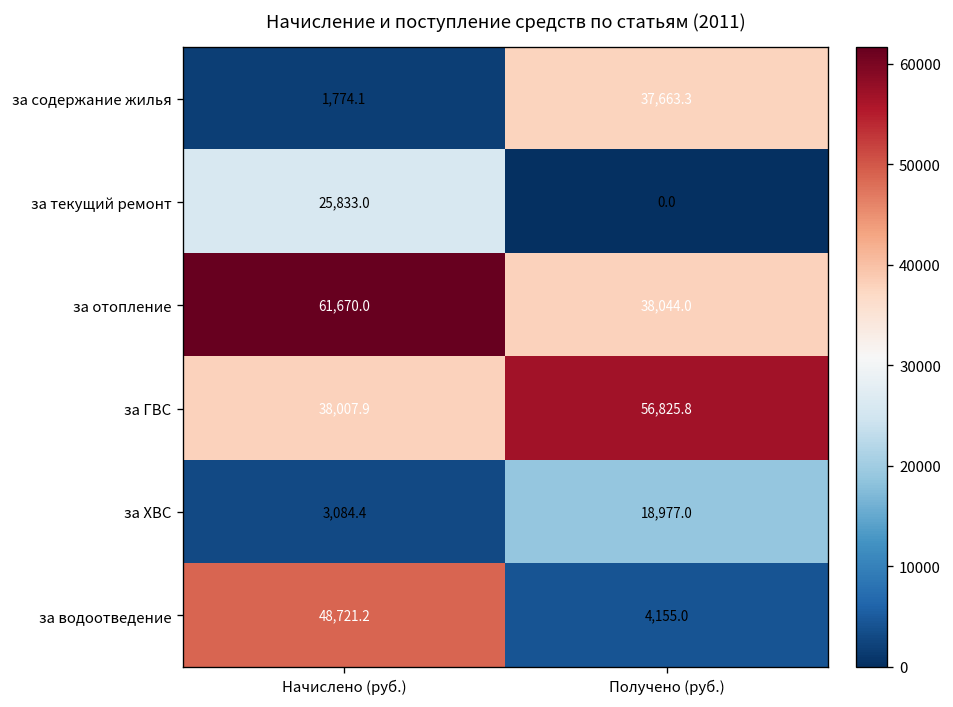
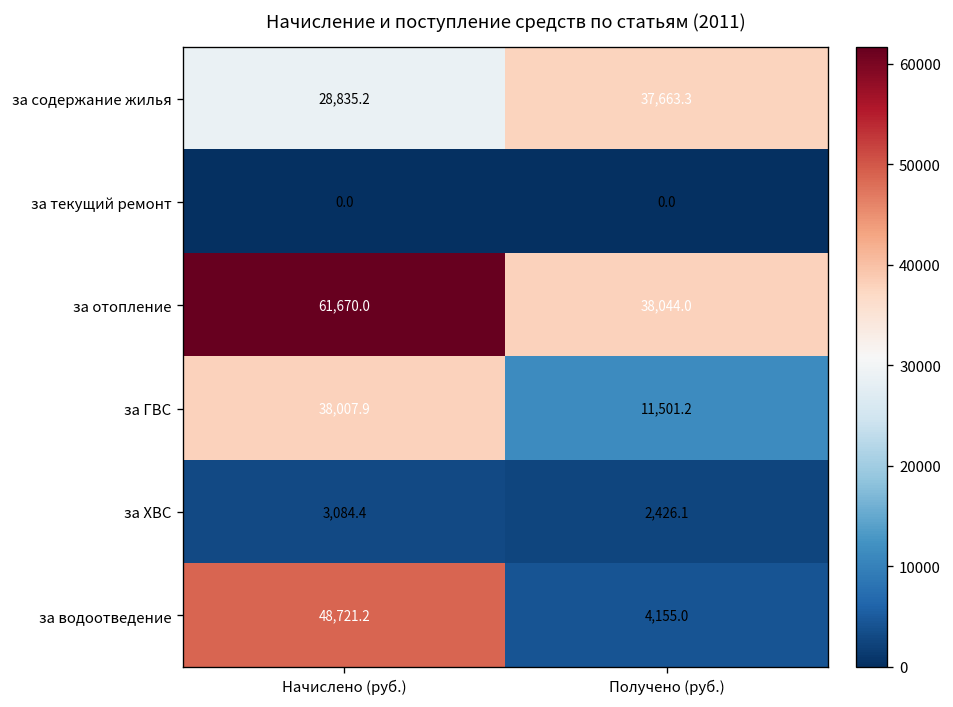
за содержание жилья, Начислено (руб.): 1,774.1 -> 28,835.2
за текущий ремонт, Начислено (руб.): 25,833.0 -> 0.0
за ГВС, Получено (руб.): 56,825.8 -> 11,501.2
за ХВС, Получено (руб.): 18,977.0 -> 2,426.1
